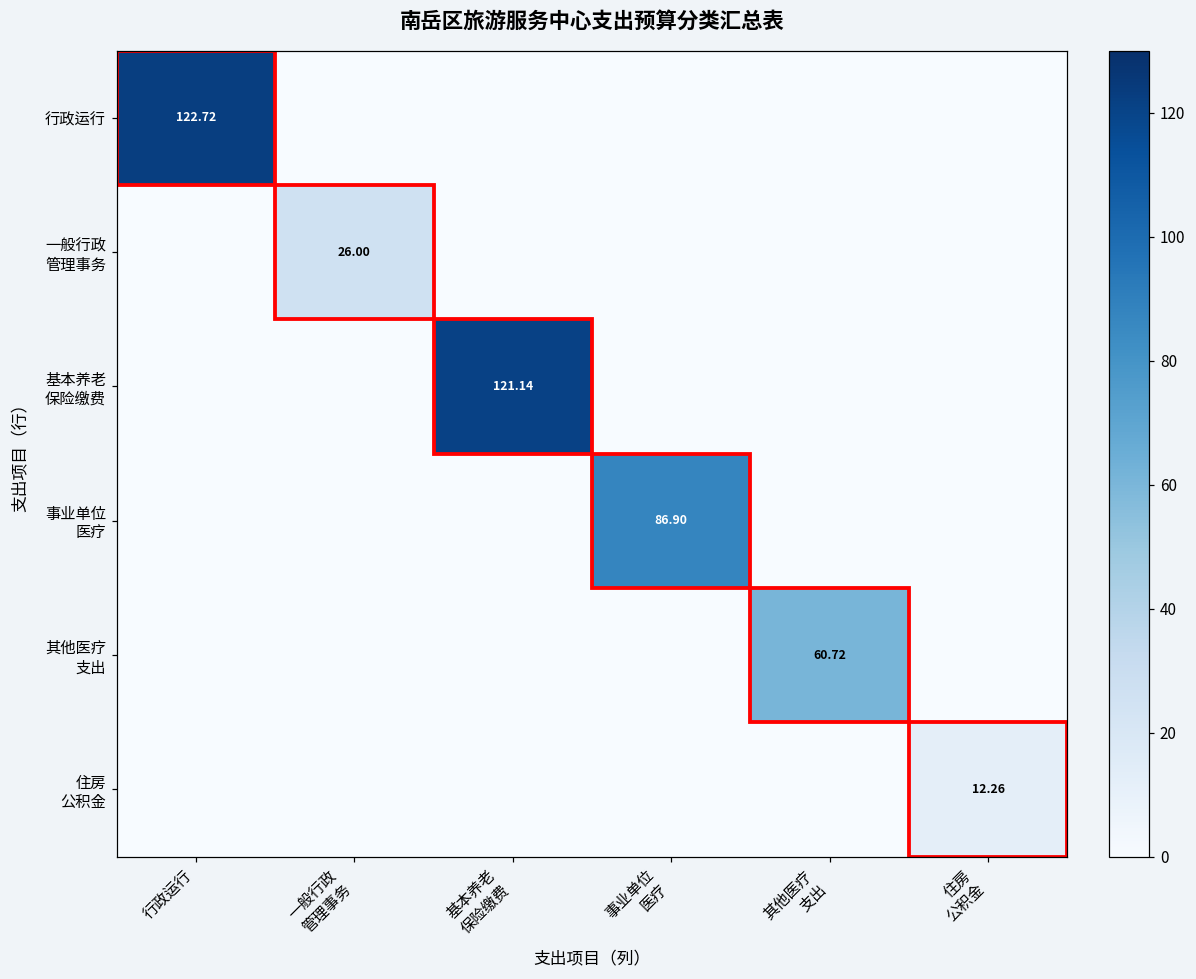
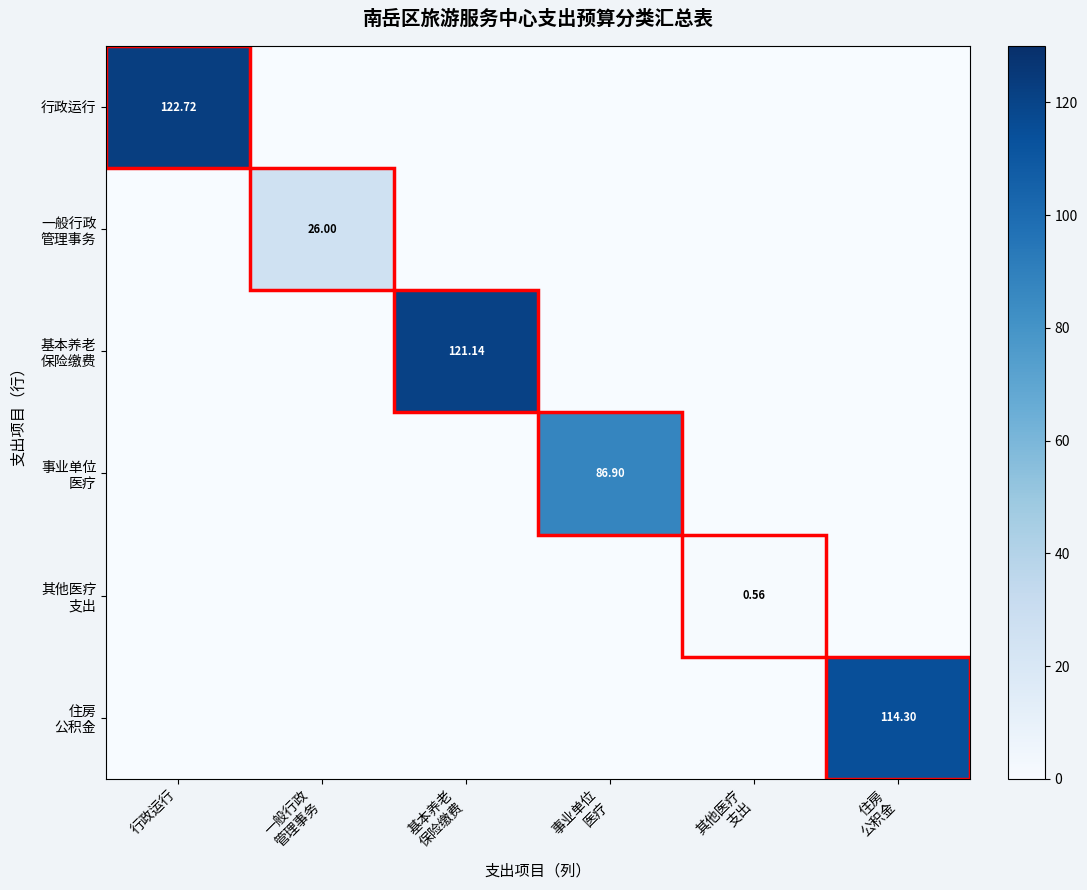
其他医疗 支出, 其他医疗 支出: 60.72 -> 0.56
住房 公积金, 住房 公积金: 12.26 -> 114.30
